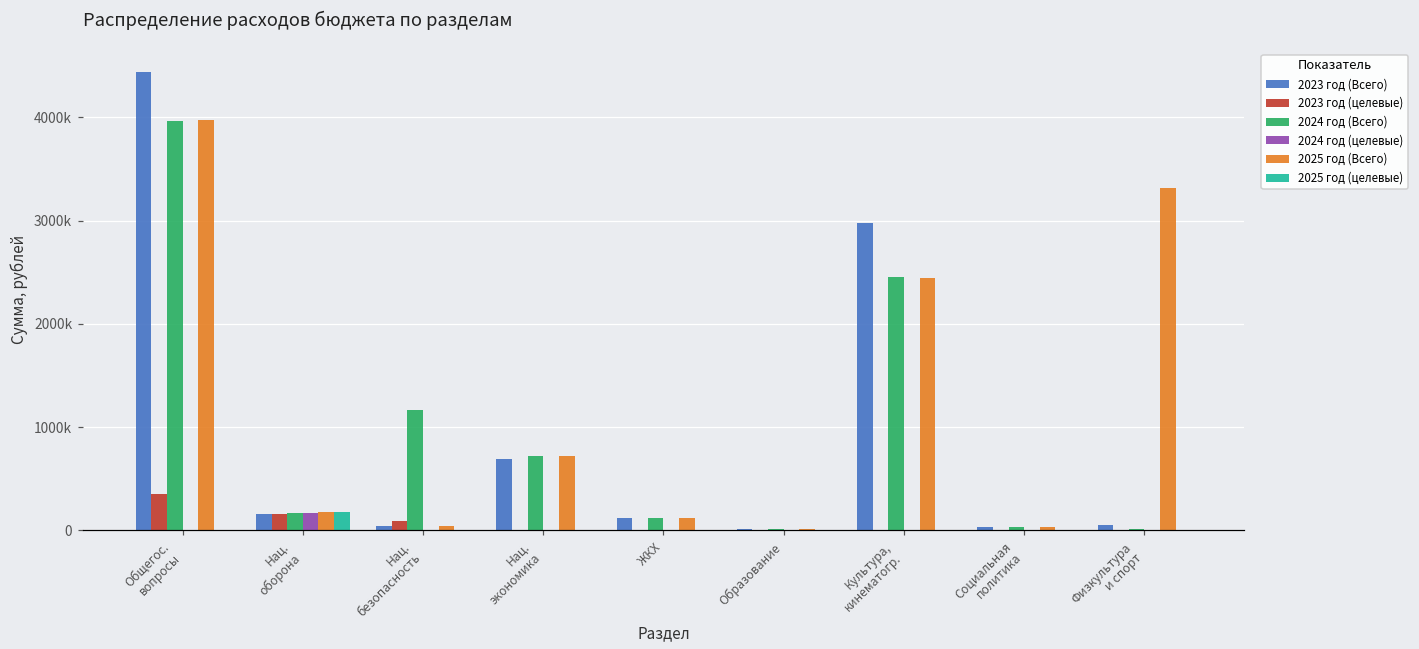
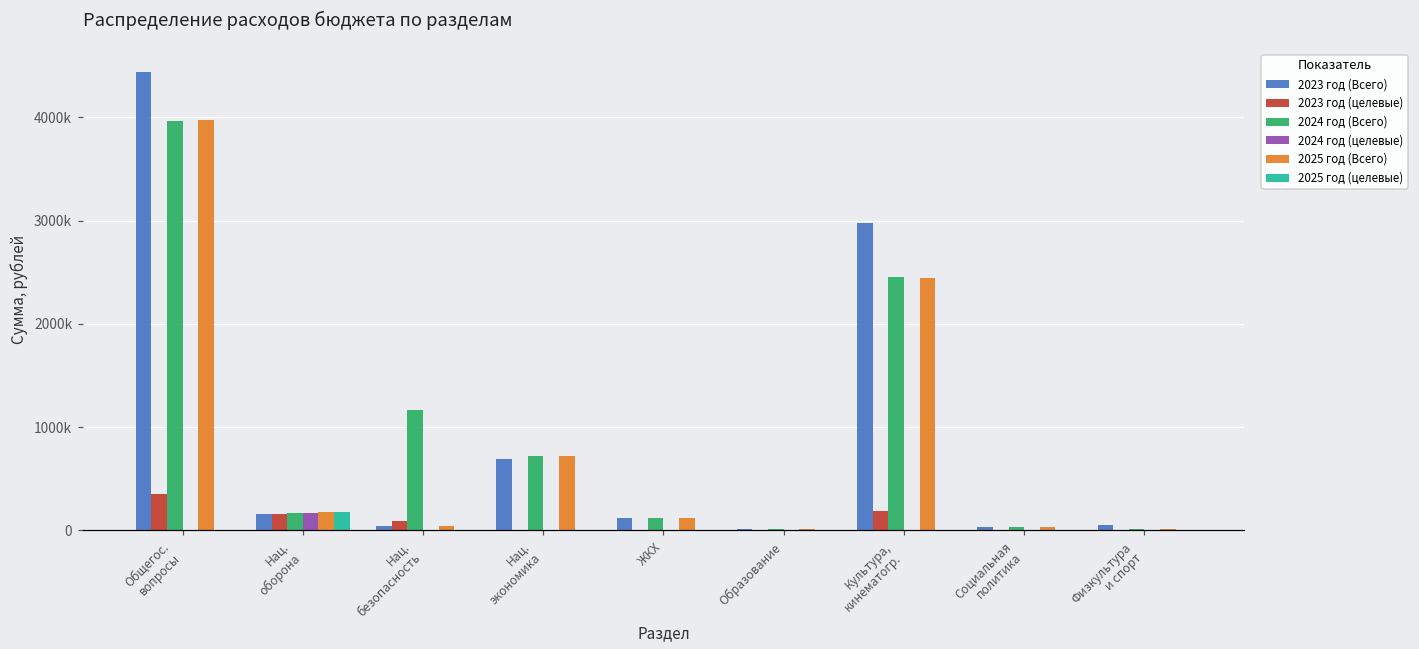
2023 год (целевые), Культура, кинематогр.: 0 -> 200000
2025 год (Всего), Физкультура и спорт: 3300000 -> 0
